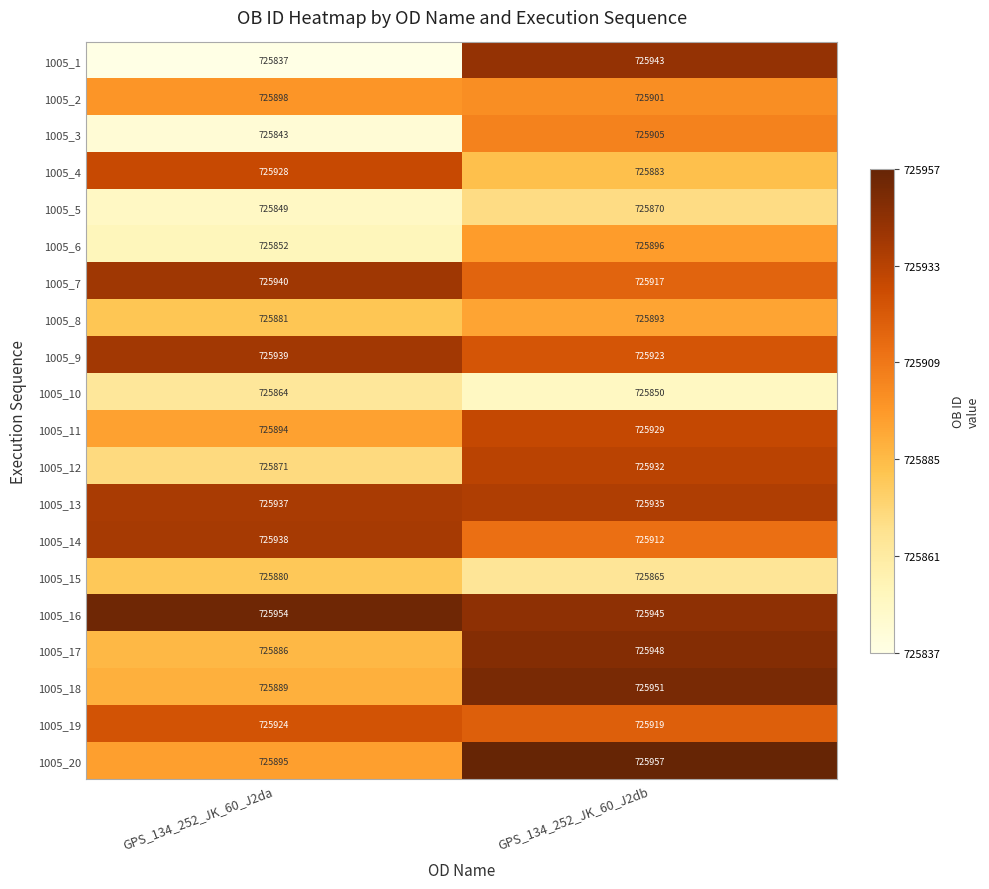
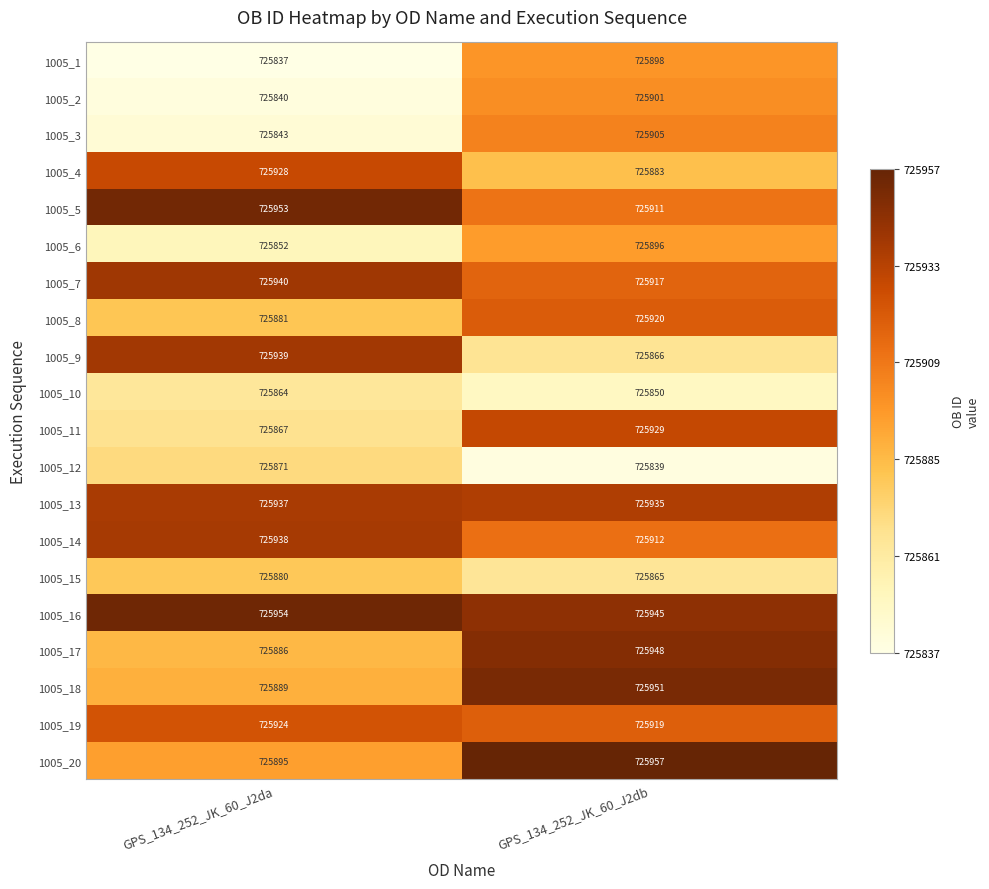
1005_1, GPS_134_252_JK_60_J2db: 725943 -> 725898
1005_2, GPS_134_252_JK_60_J2da: 725898 -> 725840
1005_5, GPS_134_252_JK_60_J2da: 725849 -> 725953
1005_5, GPS_134_252_JK_60_J2db: 725870 -> 725911
1005_8, GPS_134_252_JK_60_J2db: 725893 -> 725920
1005_9, GPS_134_252_JK_60_J2db: 725923 -> 725866
1005_11, GPS_134_252_JK_60_J2da: 725894 -> 725867
1005_12, GPS_134_252_JK_60_J2db: 725932 -> 725839
